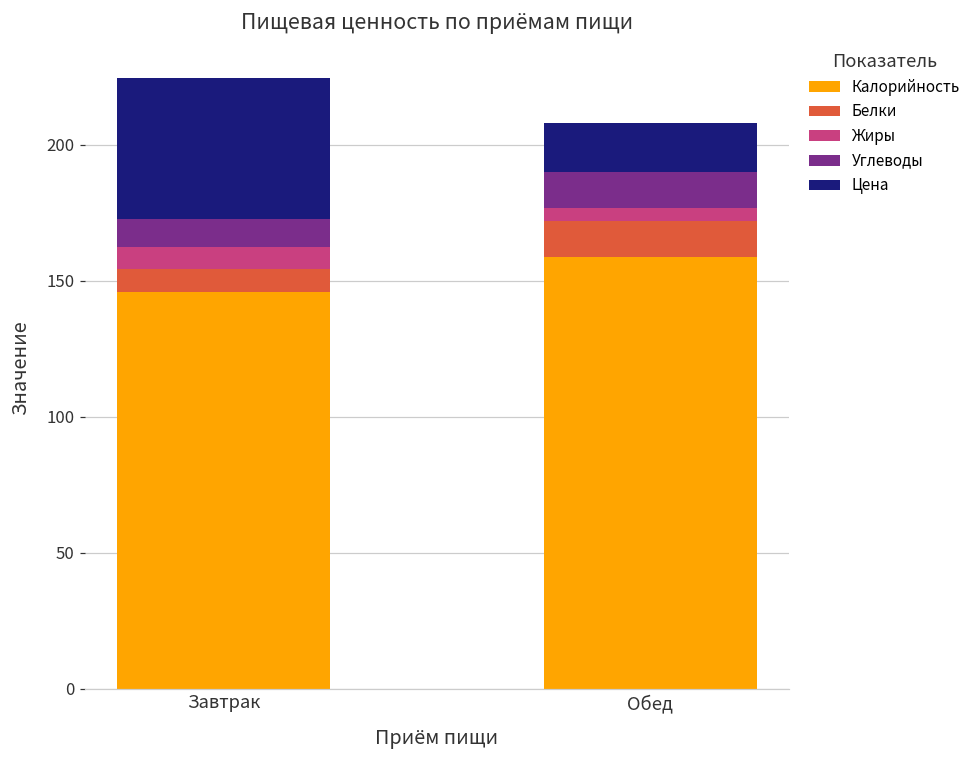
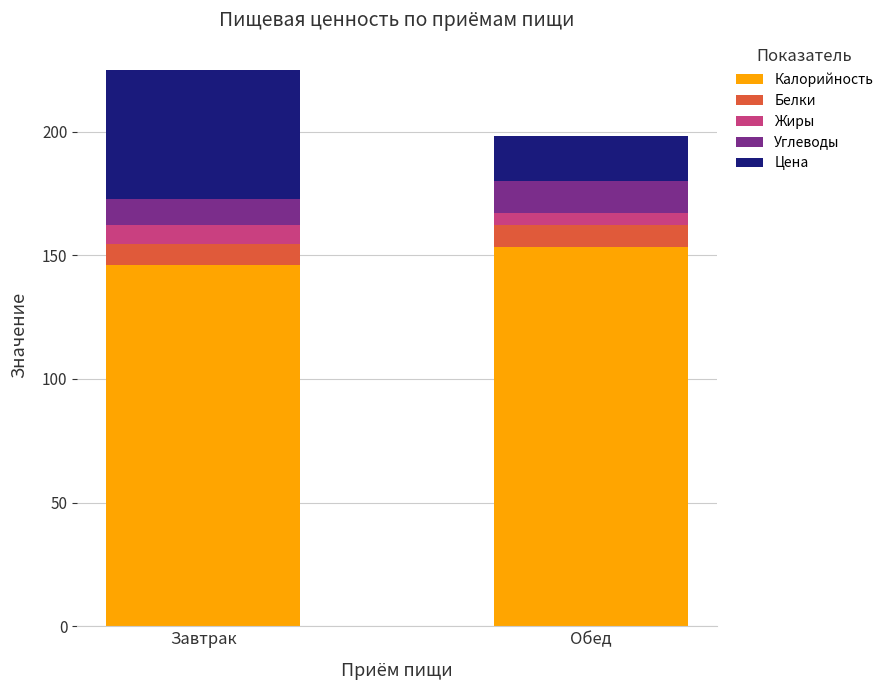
Калорийность, Обед: 159 -> 153
Белки, Обед: 13 -> 9
